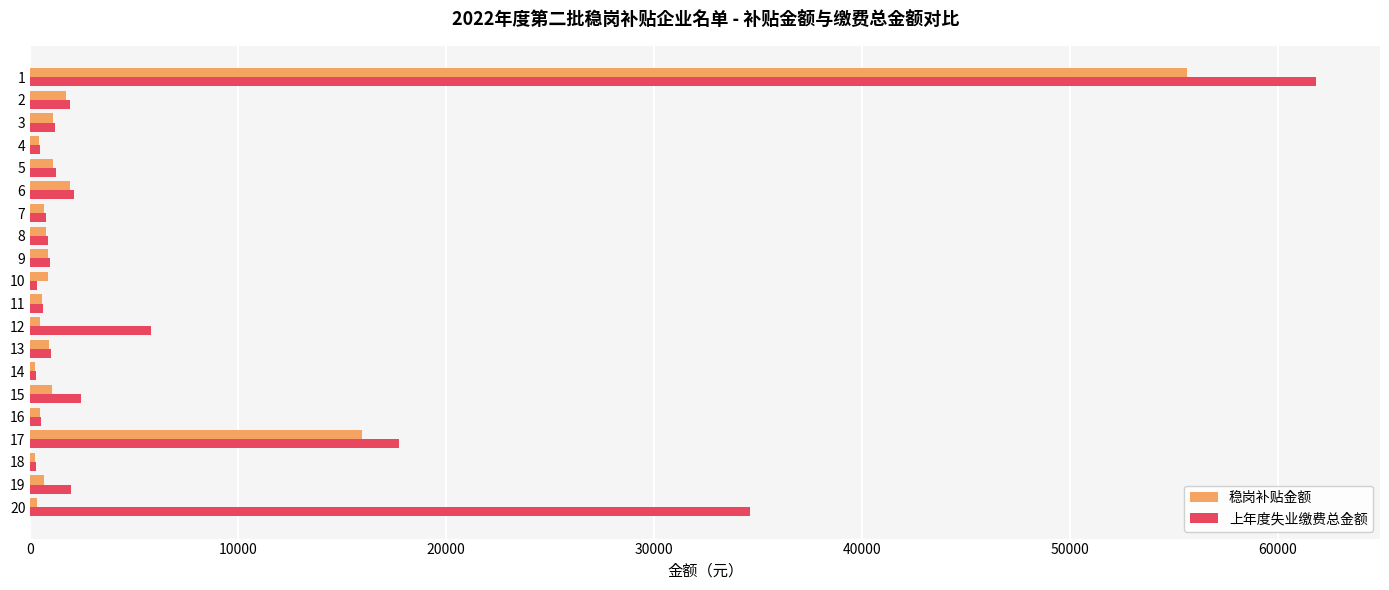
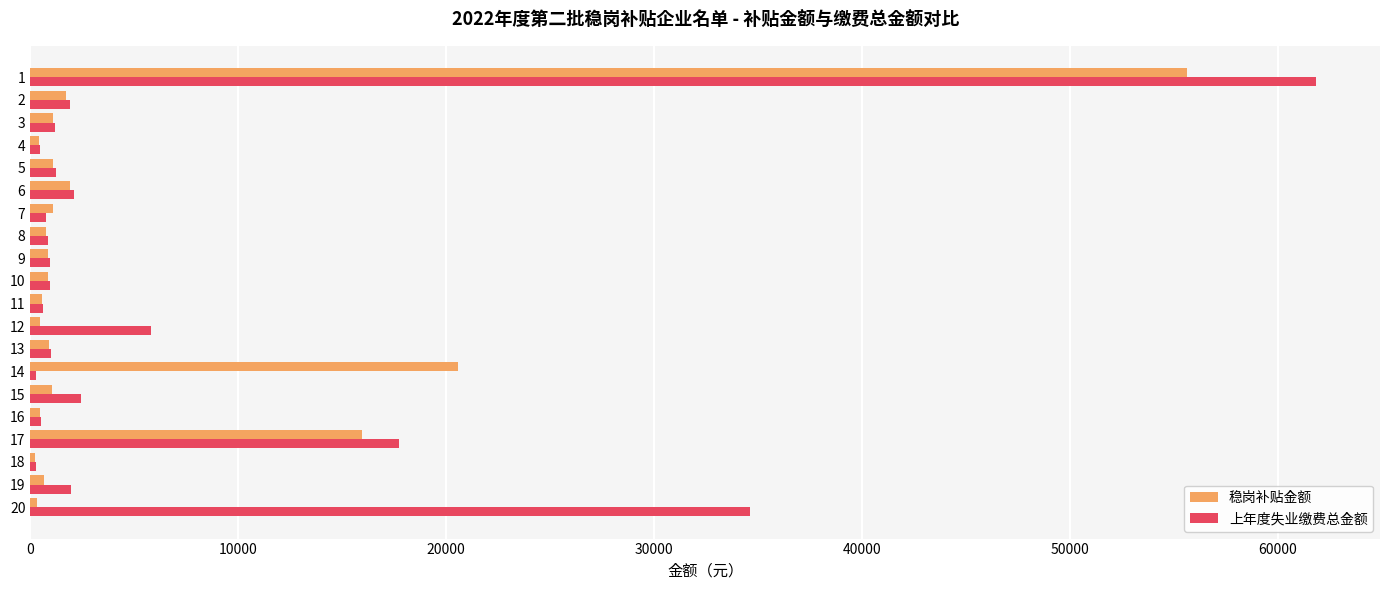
稳岗补贴金额, 7: 700 -> 1100
上年度失业缴费总金额, 10: 300 -> 1000
稳岗补贴金额, 14: 200 -> 20500
